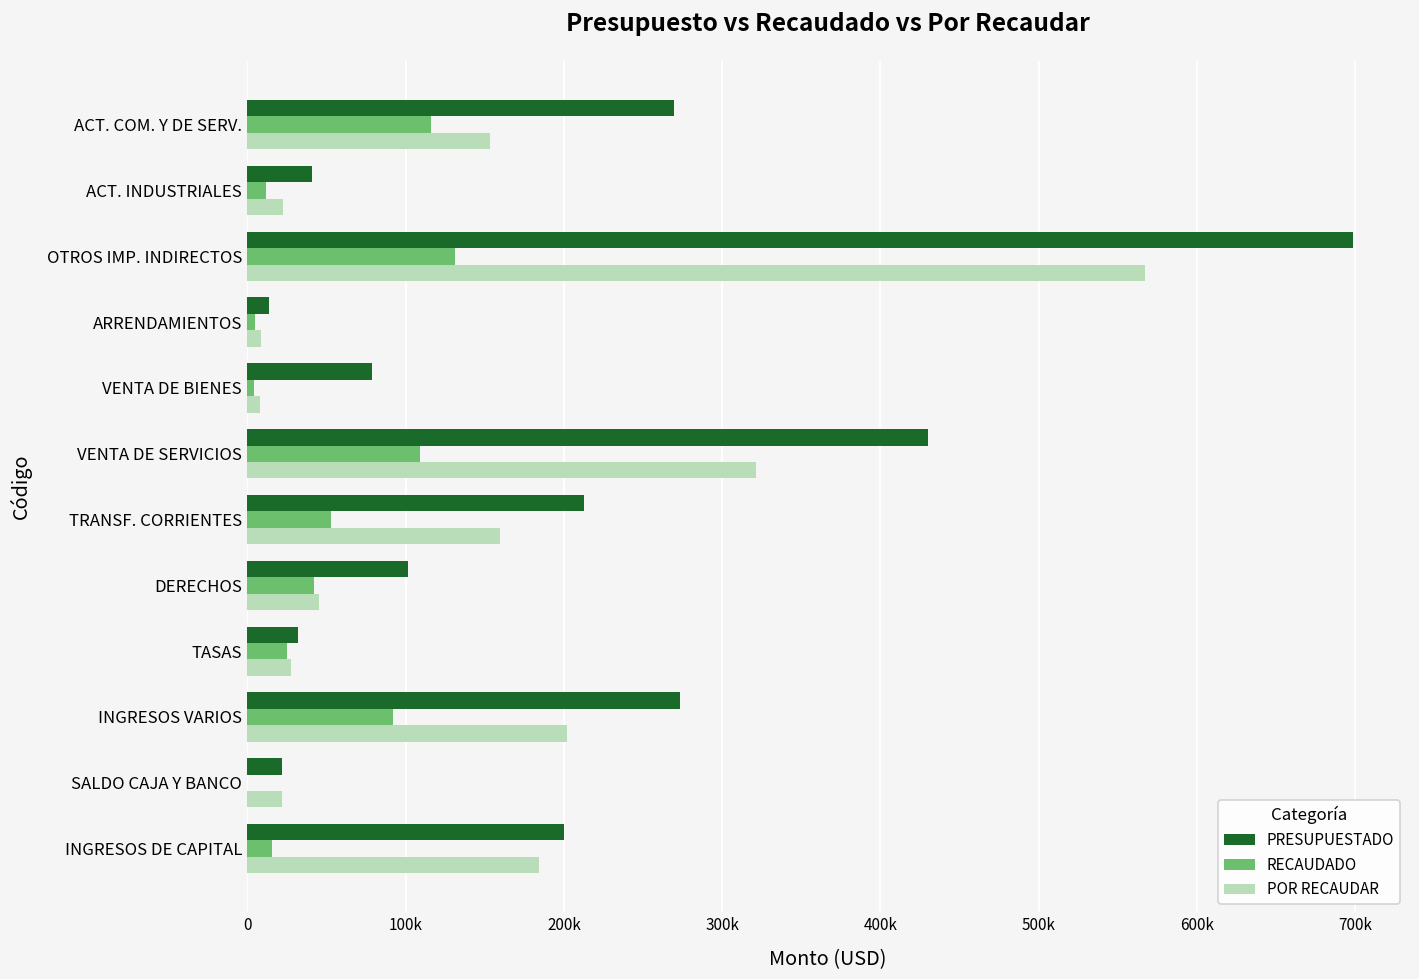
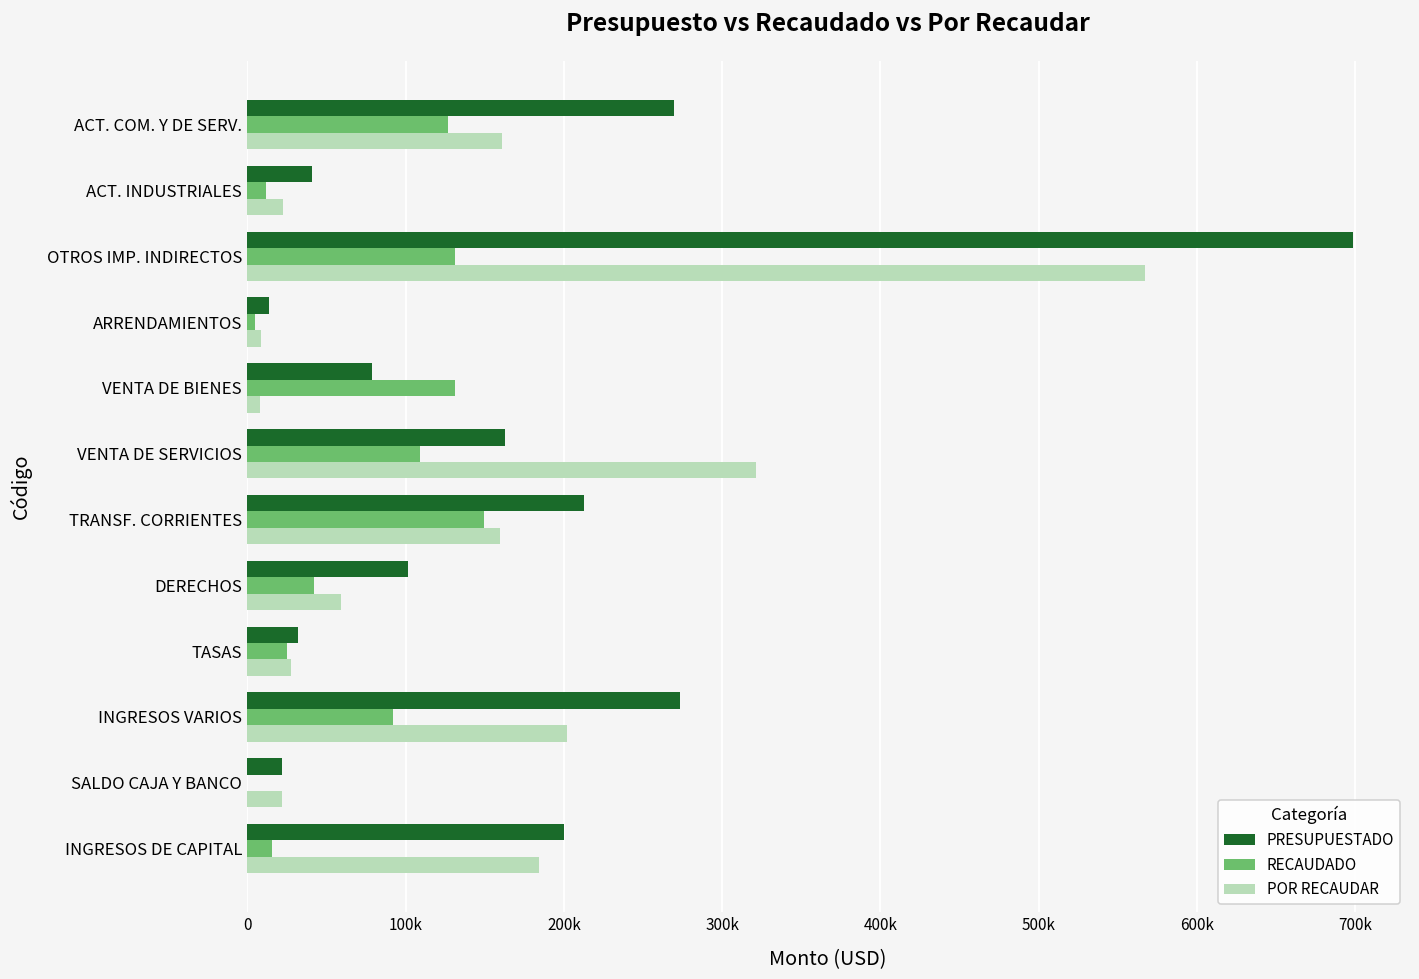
RECAUDADO, ACT. COM. Y DE SERV.: 116000 -> 127000
POR RECAUDAR, ACT. COM. Y DE SERV.: 153000 -> 161000
RECAUDADO, VENTA DE BIENES: 4000 -> 131000
PRESUPUESTADO, VENTA DE SERVICIOS: 430000 -> 163000
RECAUDADO, TRANSF. CORRIENTES: 53000 -> 150000
POR RECAUDAR, DERECHOS: 45000 -> 59000
